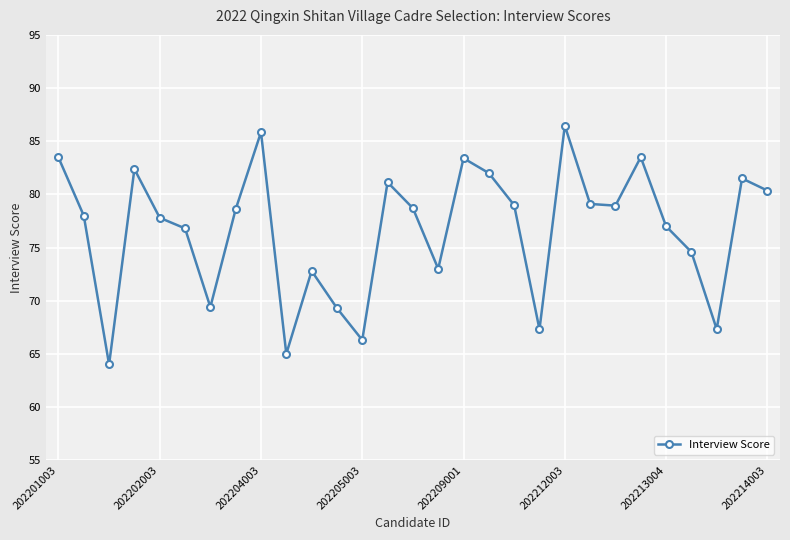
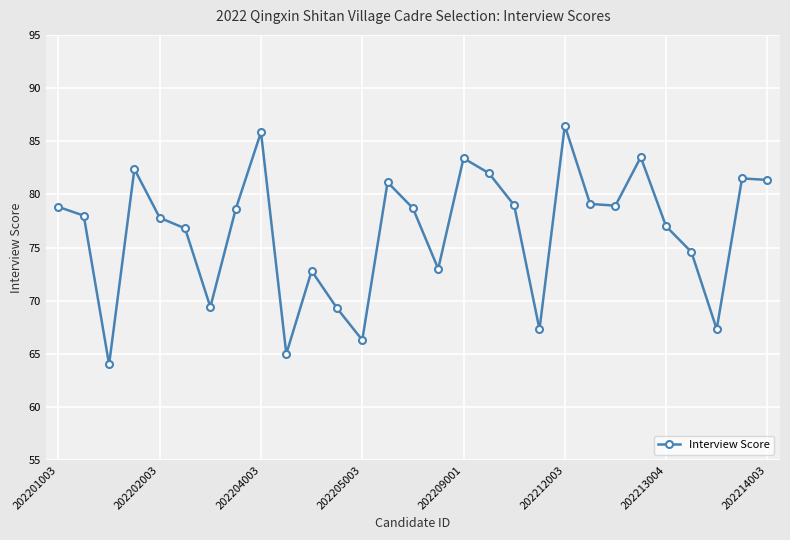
202201003: 83.5 -> 78.8
202214003: 80.4 -> 81.4
